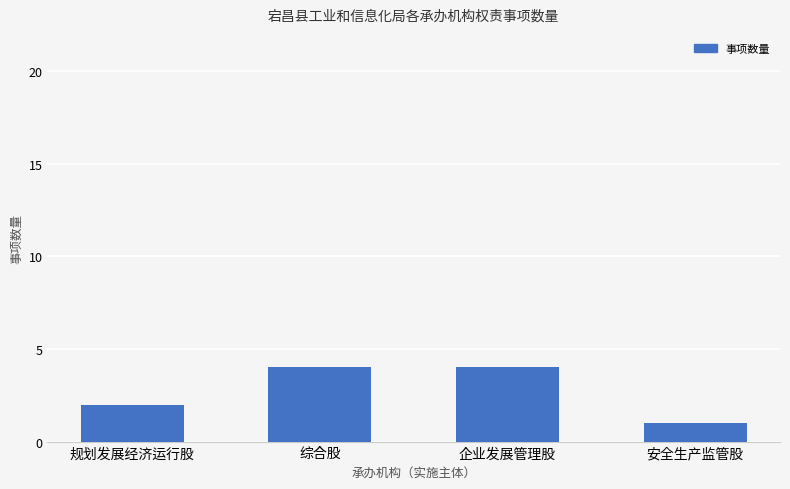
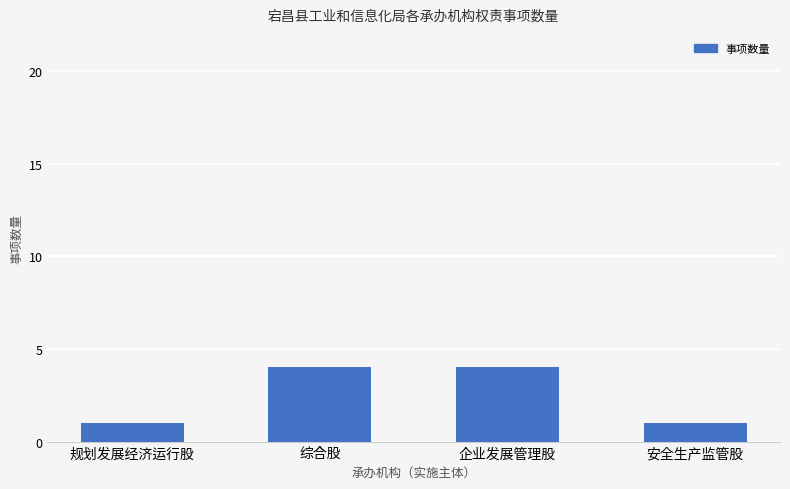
规划发展经济运行股: 2 -> 1
